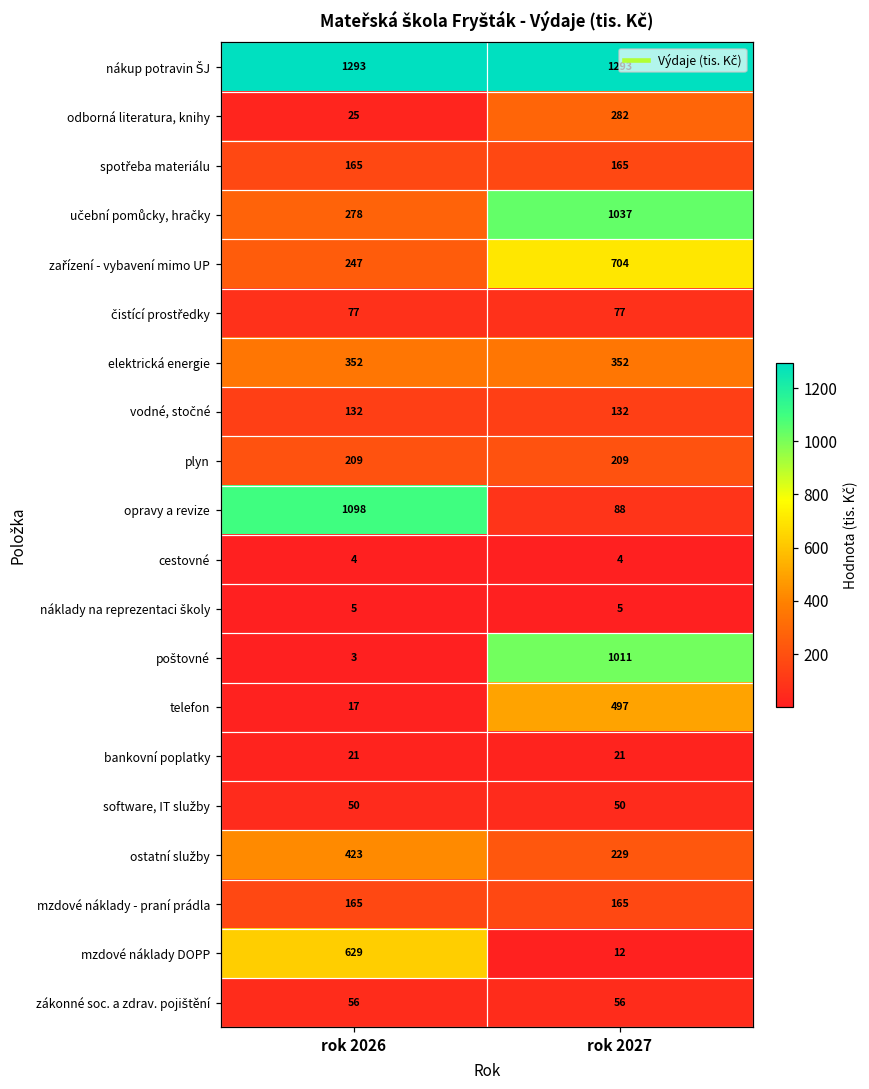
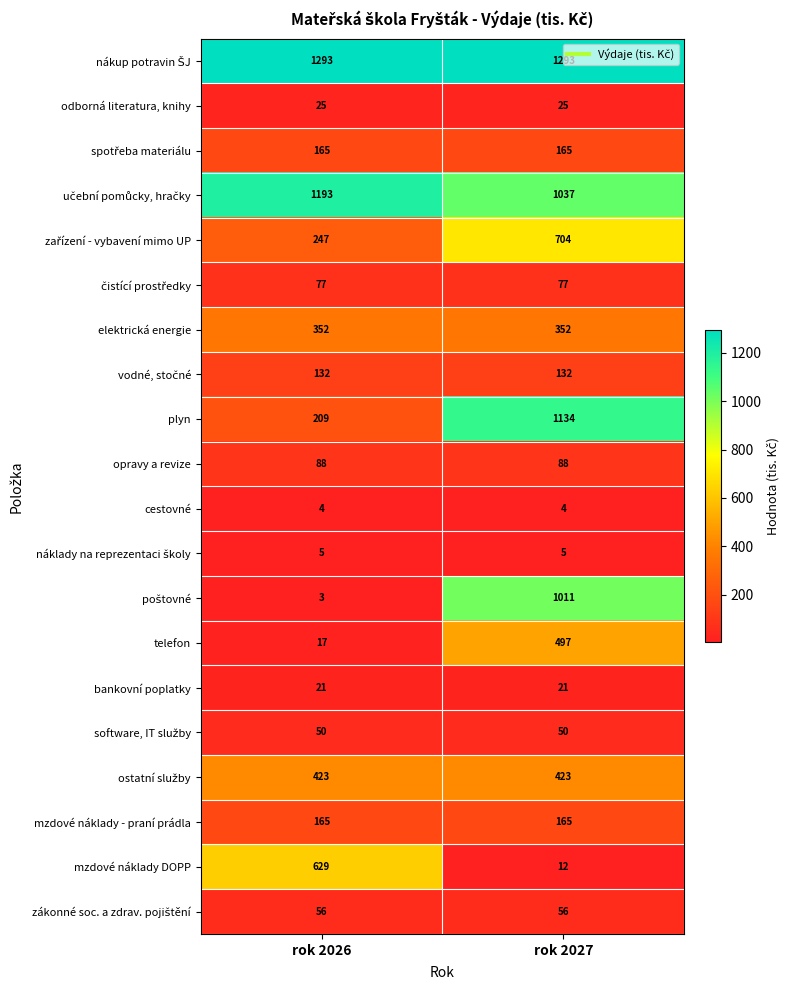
odborná literatura, knihy, rok 2027: 282 -> 25
učební pomůcky, hračky, rok 2026: 278 -> 1193
plyn, rok 2027: 209 -> 1134
opravy a revize, rok 2026: 1098 -> 88
ostatní služby, rok 2027: 229 -> 423
